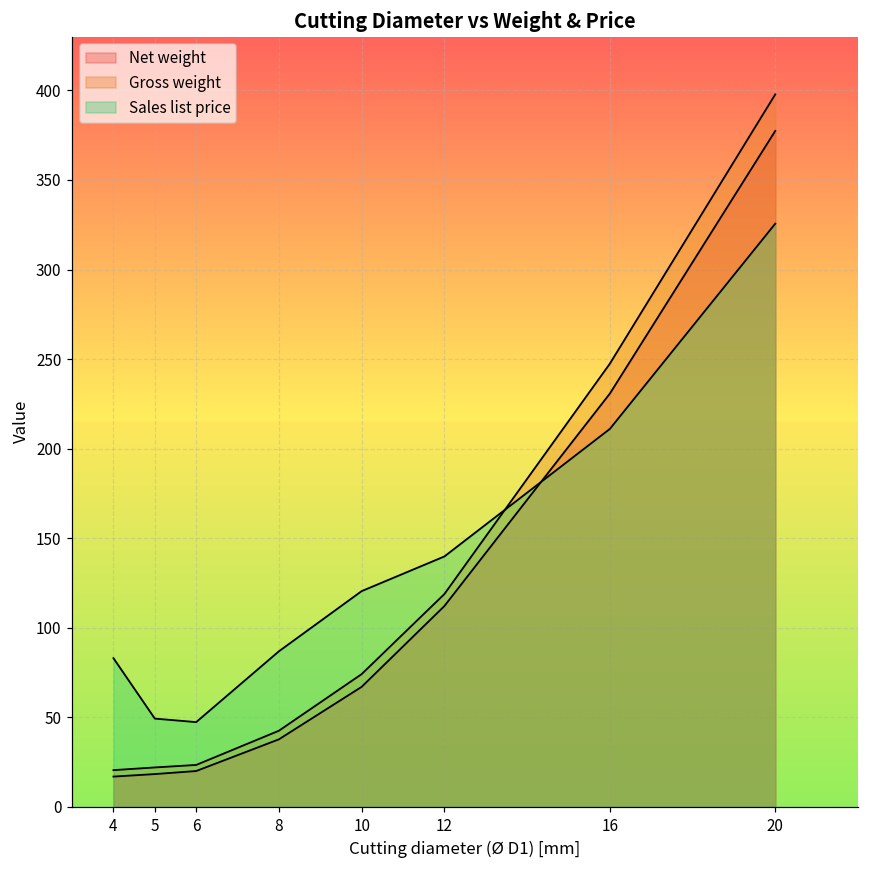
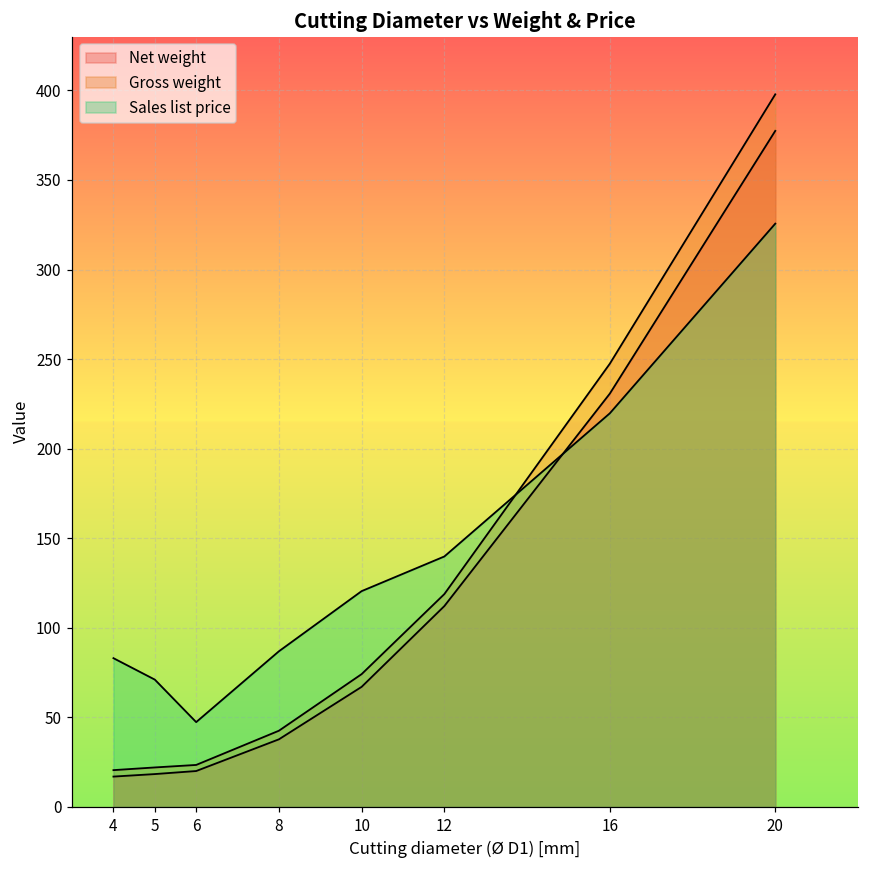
Sales list price, 5: 49 -> 71
Sales list price, 16: 211 -> 220
